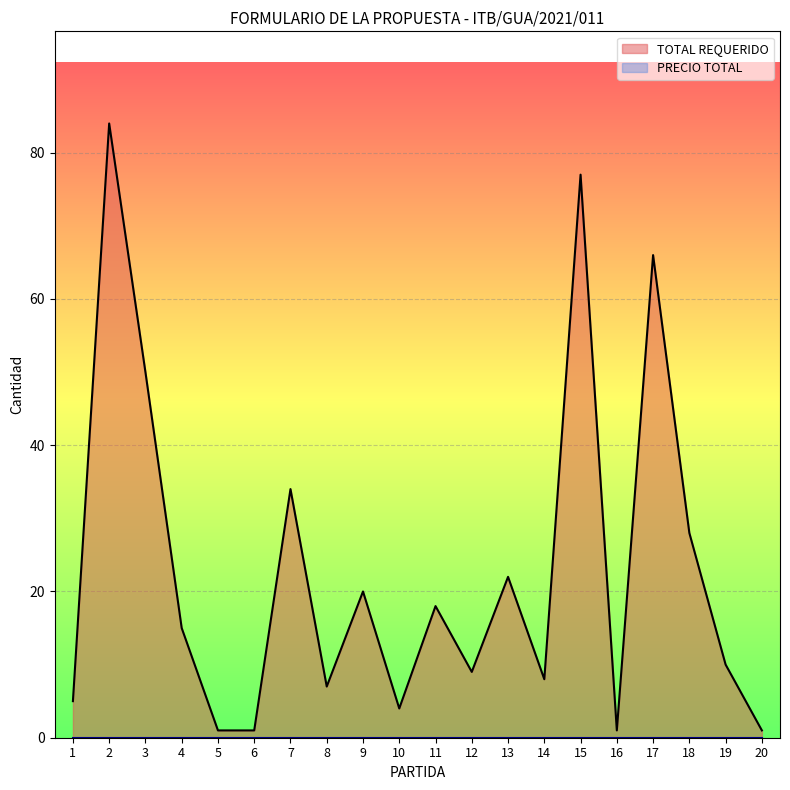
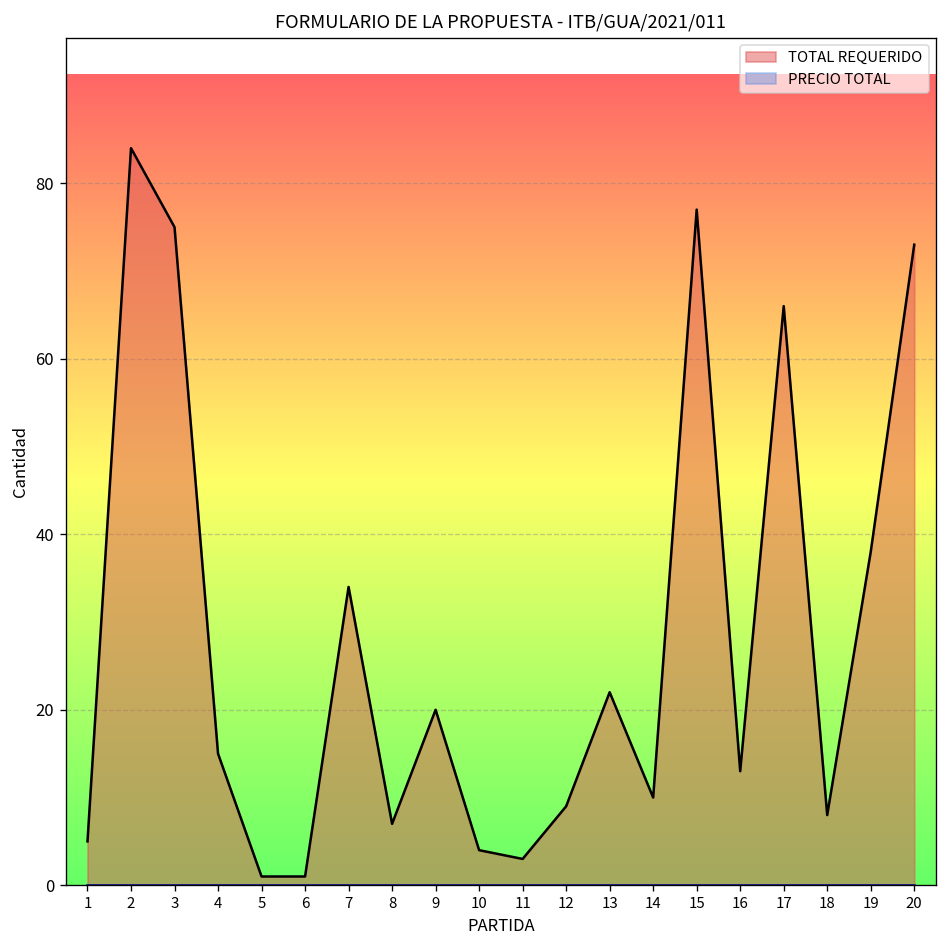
TOTAL REQUERIDO, 3: 50 -> 75
TOTAL REQUERIDO, 11: 18 -> 3
TOTAL REQUERIDO, 14: 8 -> 10
TOTAL REQUERIDO, 16: 1 -> 13
TOTAL REQUERIDO, 18: 28 -> 8
TOTAL REQUERIDO, 19: 10 -> 38
TOTAL REQUERIDO, 20: 1 -> 73
